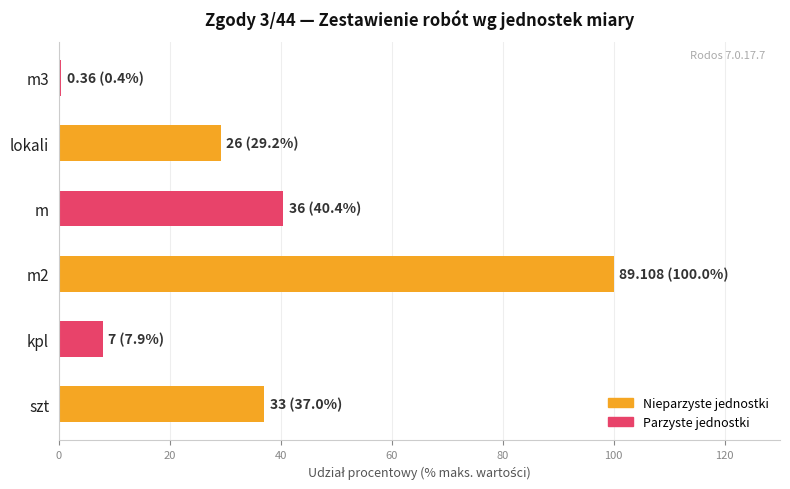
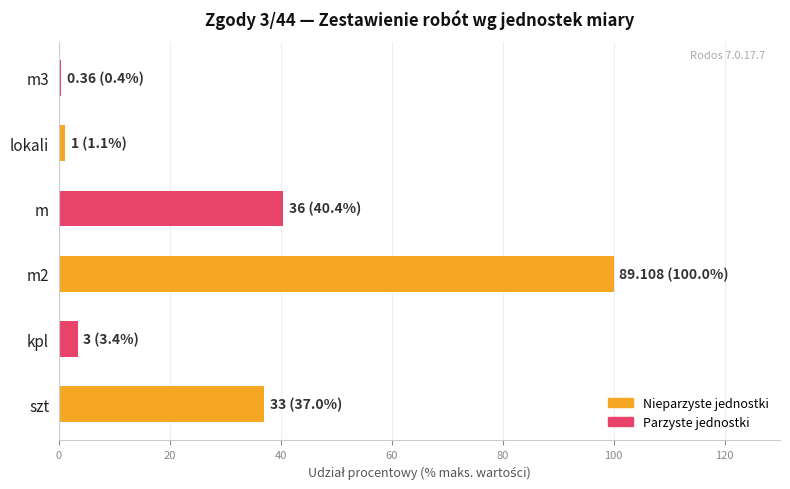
lokali: 26 (29.2%) -> 1 (1.1%)
kpl: 7 (7.9%) -> 3 (3.4%)
